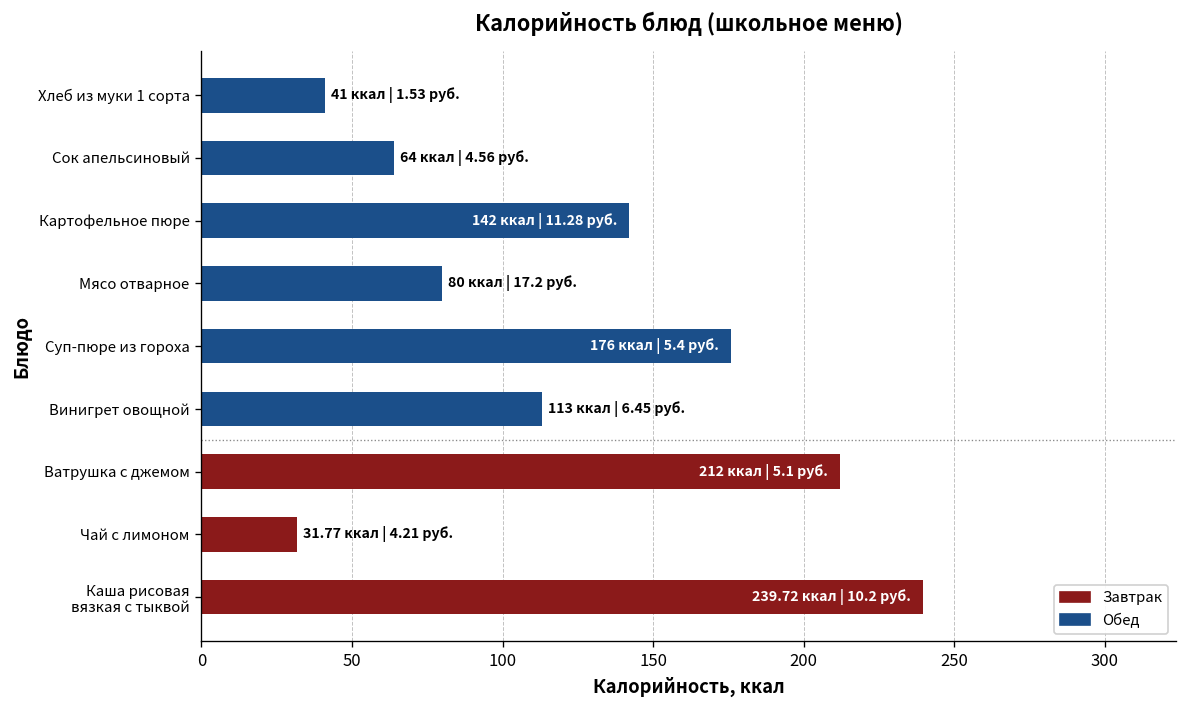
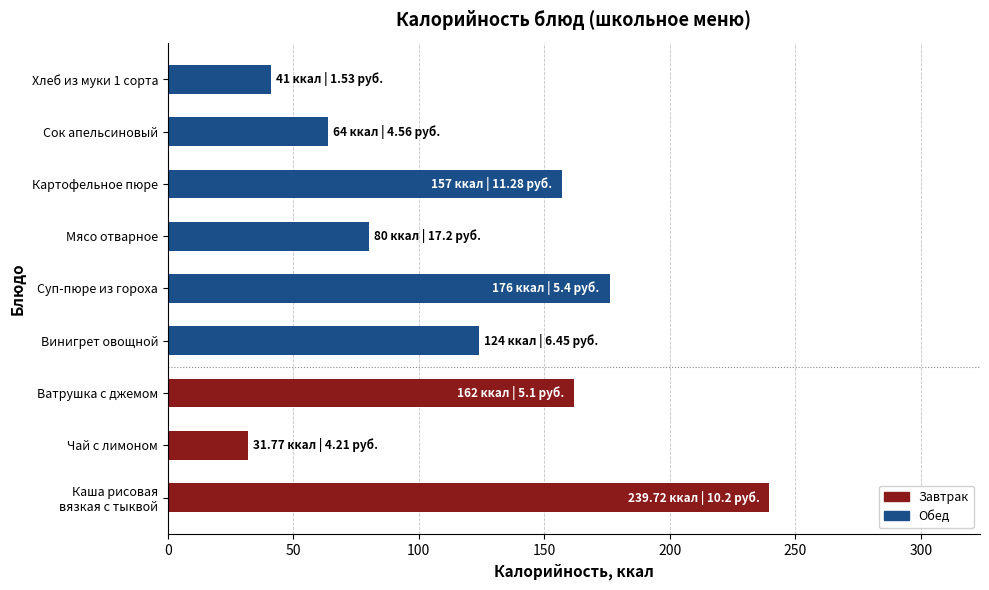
Картофельное пюре: 142 -> 157
Винигрет овощной: 113 -> 124
Ватрушка с джемом: 212 -> 162
